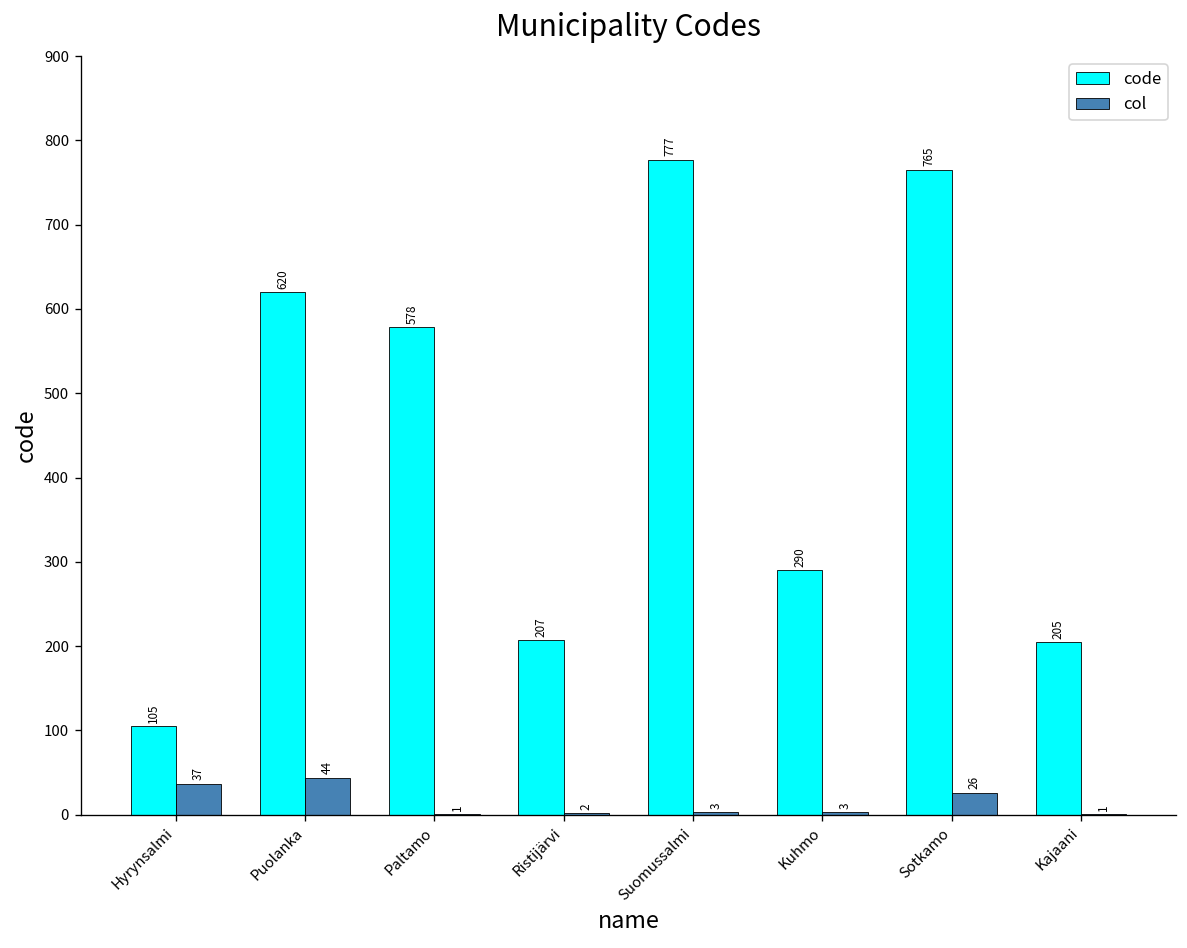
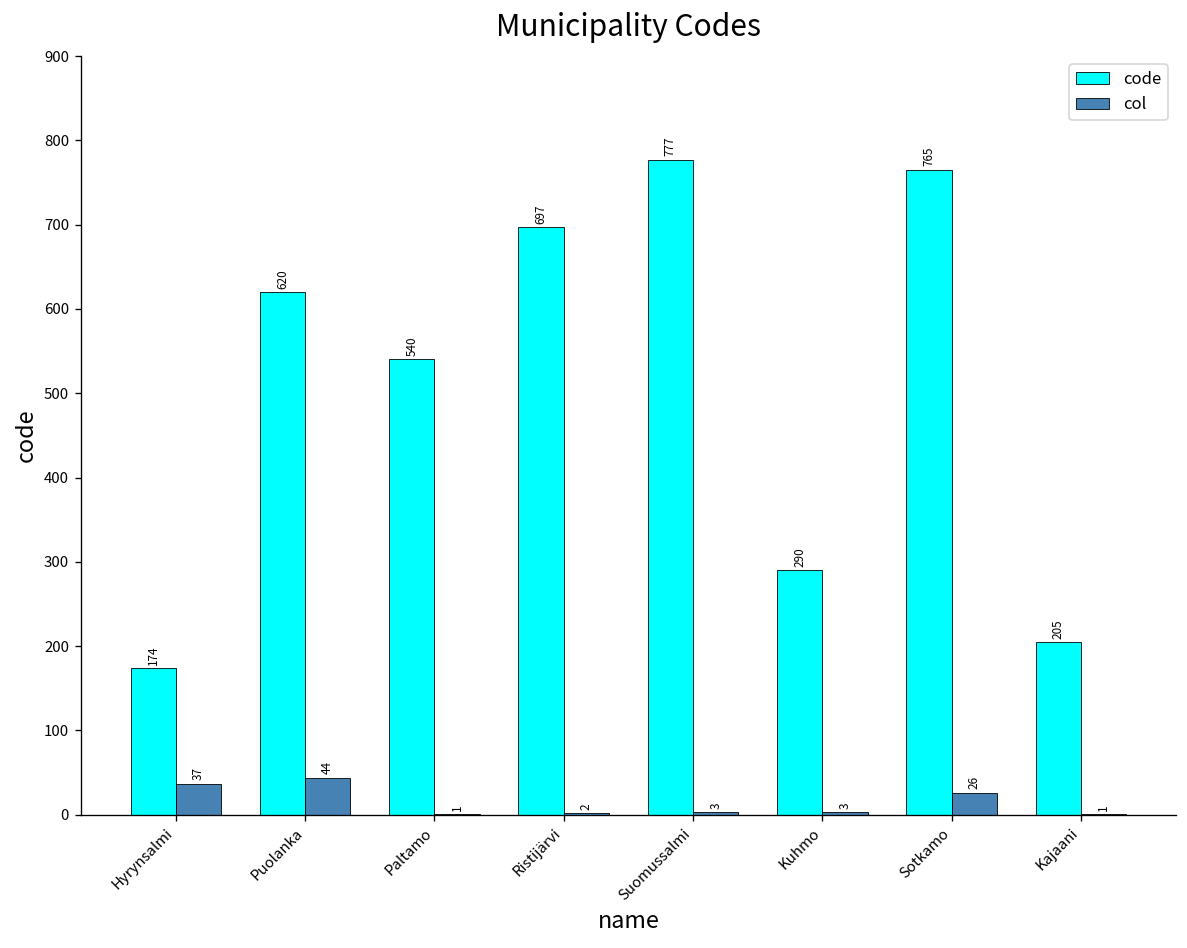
code, Hyrynsalmi: 105 -> 174
code, Paltamo: 578 -> 540
code, Ristijärvi: 207 -> 697
